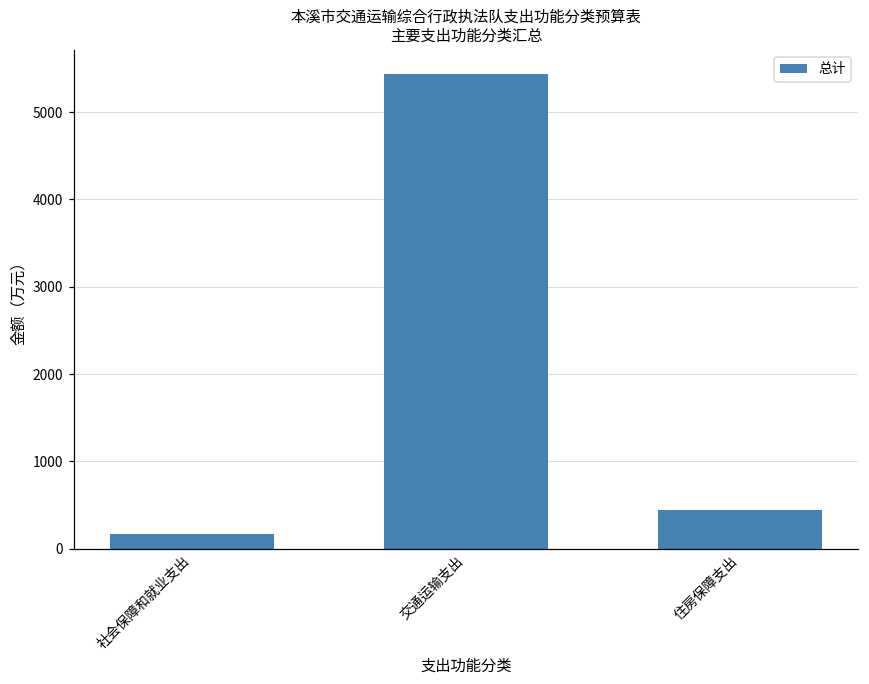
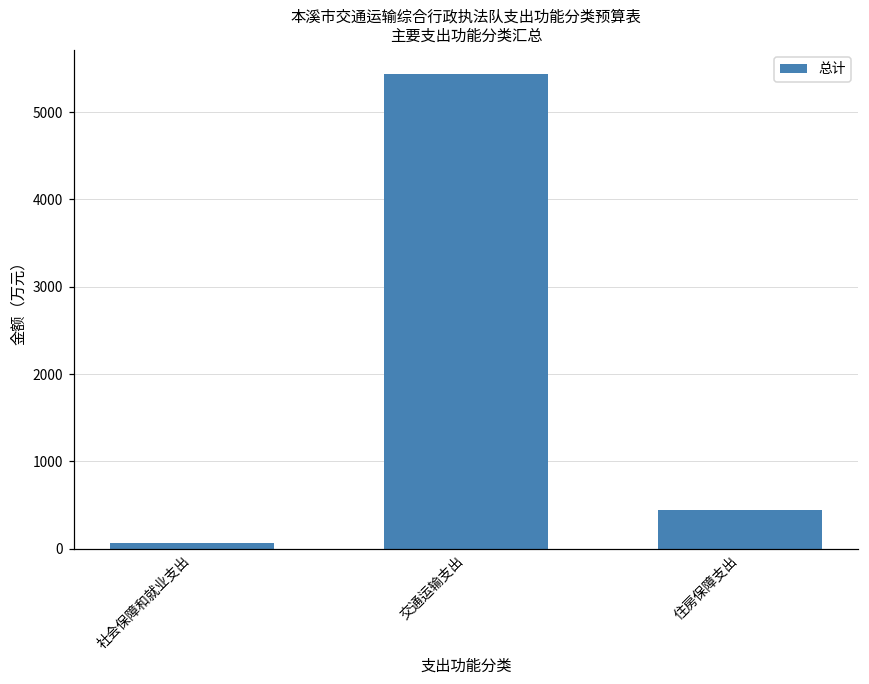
社会保障和就业支出: 200 -> 100
